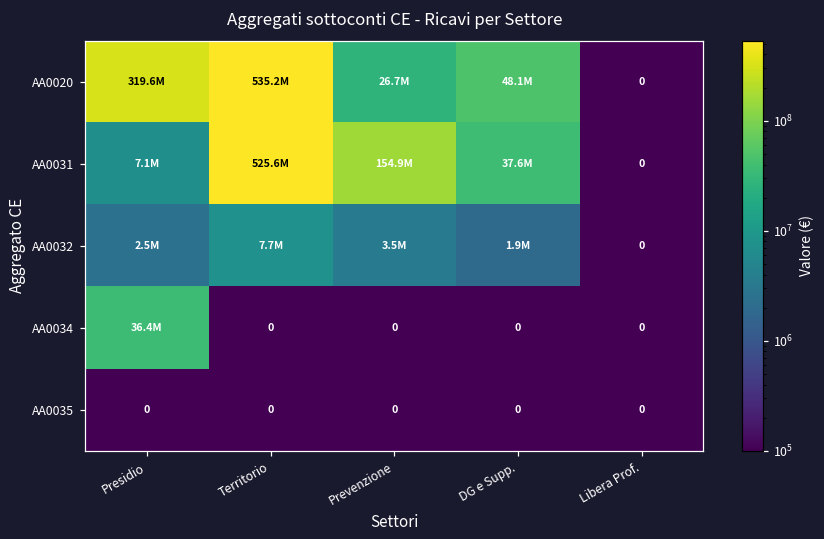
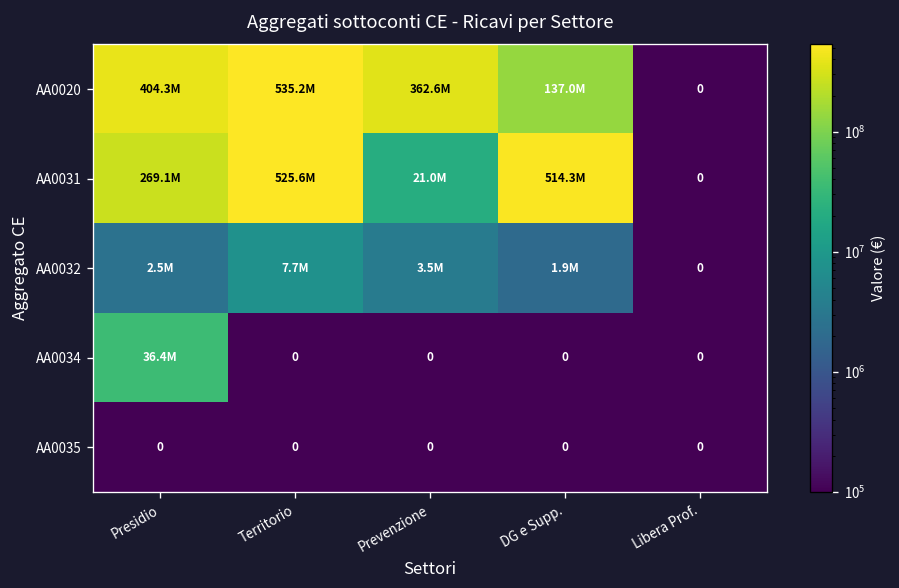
AA0020, Presidio: 319.6M -> 404.3M
AA0020, Prevenzione: 26.7M -> 362.6M
AA0020, DG e Supp.: 48.1M -> 137.0M
AA0031, Presidio: 7.1M -> 269.1M
AA0031, Prevenzione: 154.9M -> 21.0M
AA0031, DG e Supp.: 37.6M -> 514.3M
